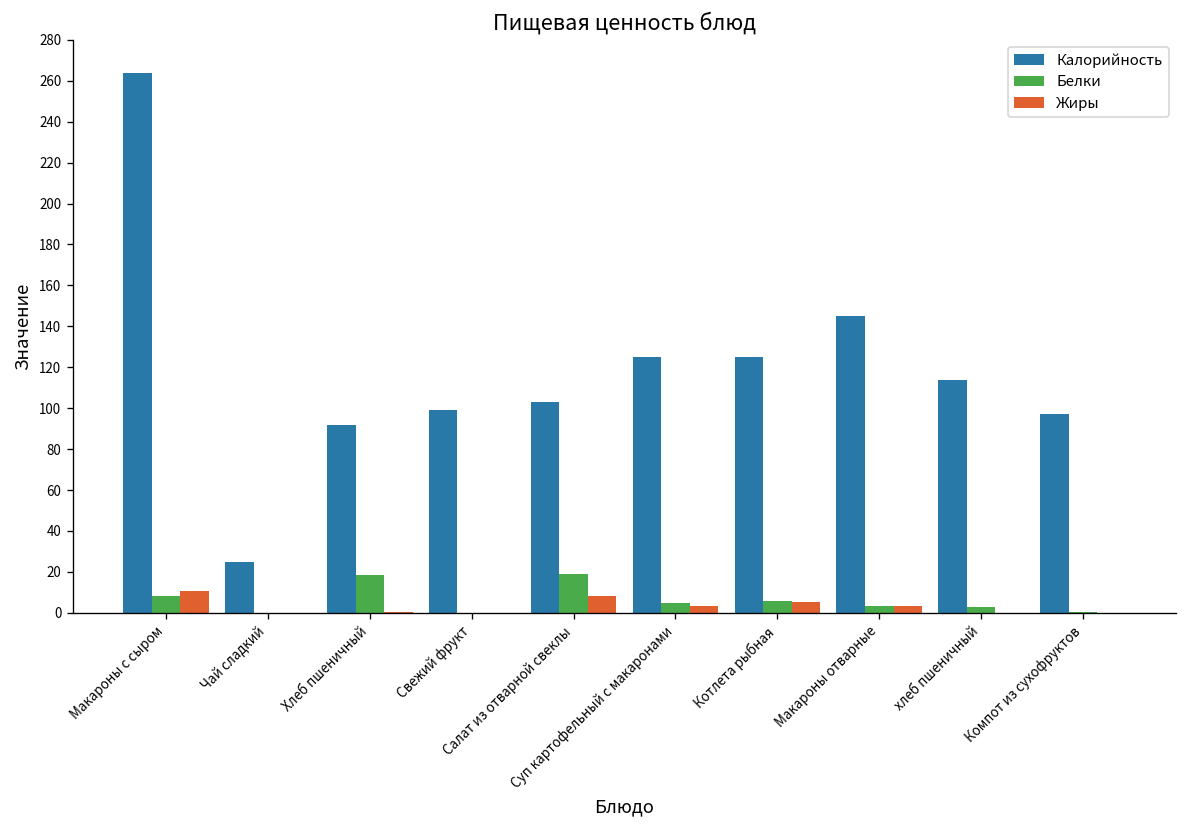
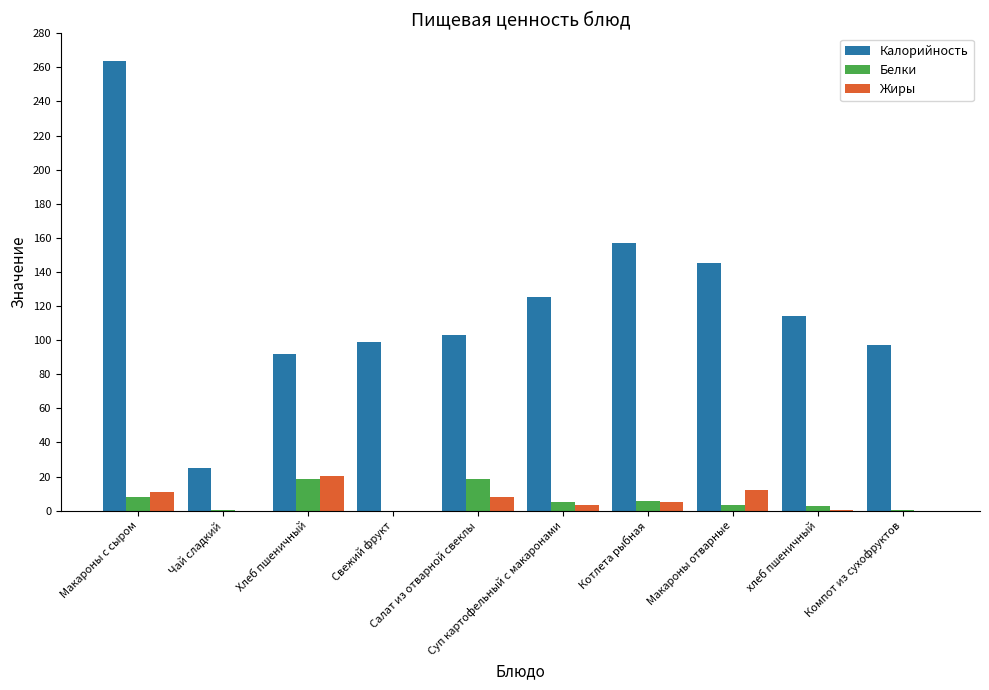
Жиры, Хлеб пшеничный: 0 -> 21
Калорийность, Котлета рыбная: 125 -> 157
Жиры, Макароны отварные: 3 -> 12
